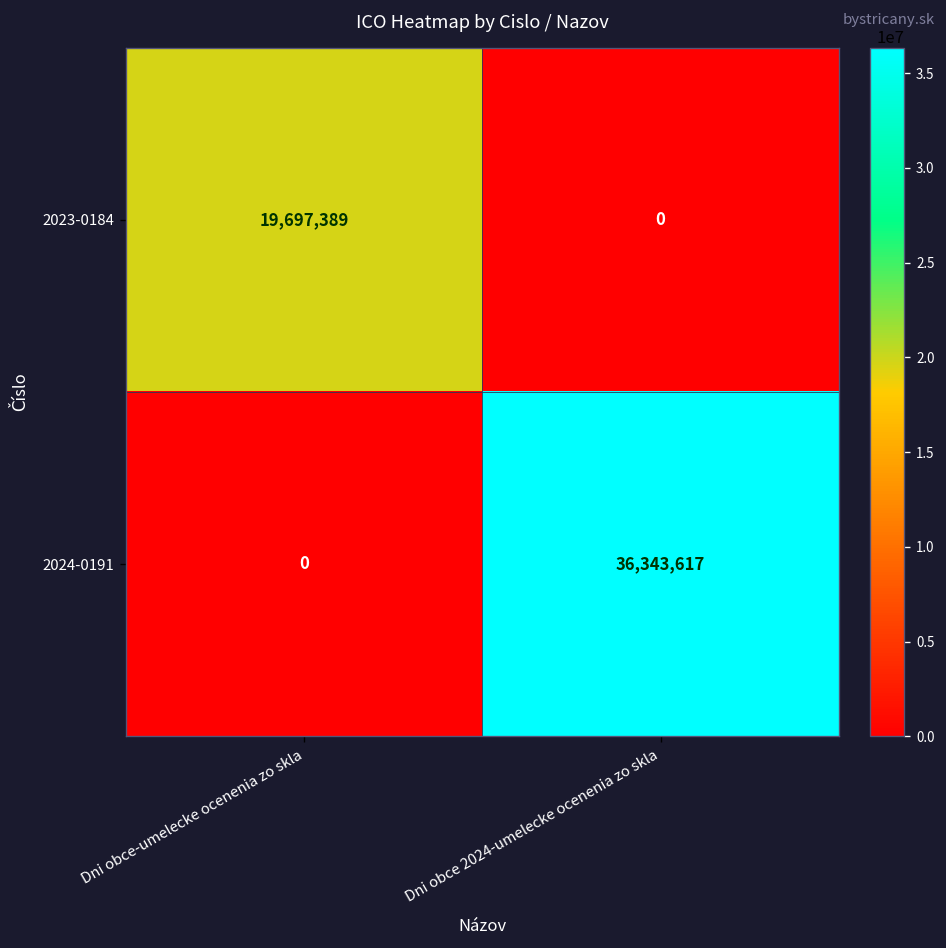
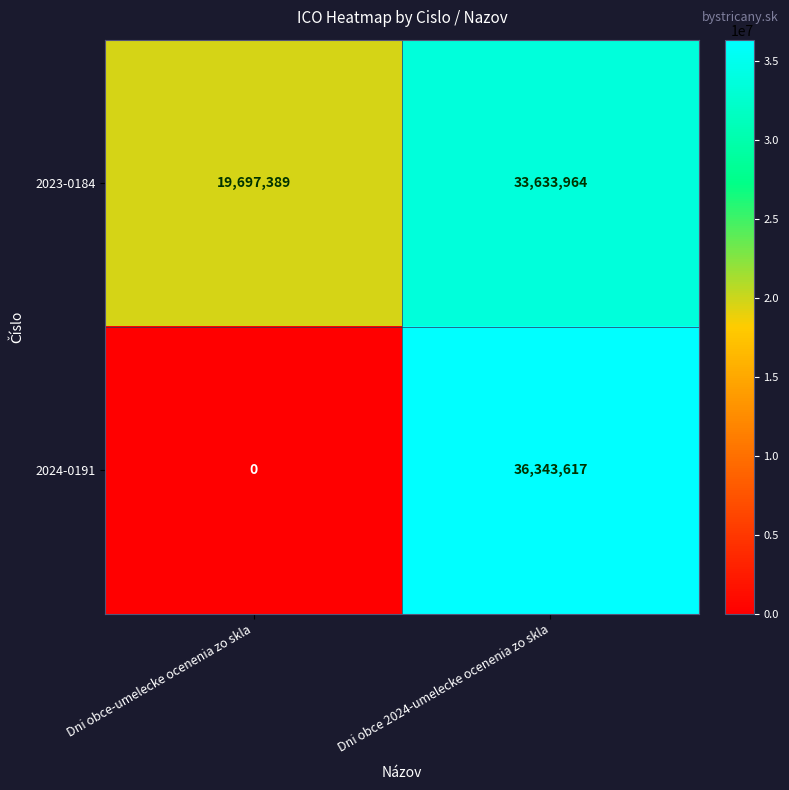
2023-0184, Dni obce 2024-umelecke ocenenia zo skla: 0 -> 33,633,964
